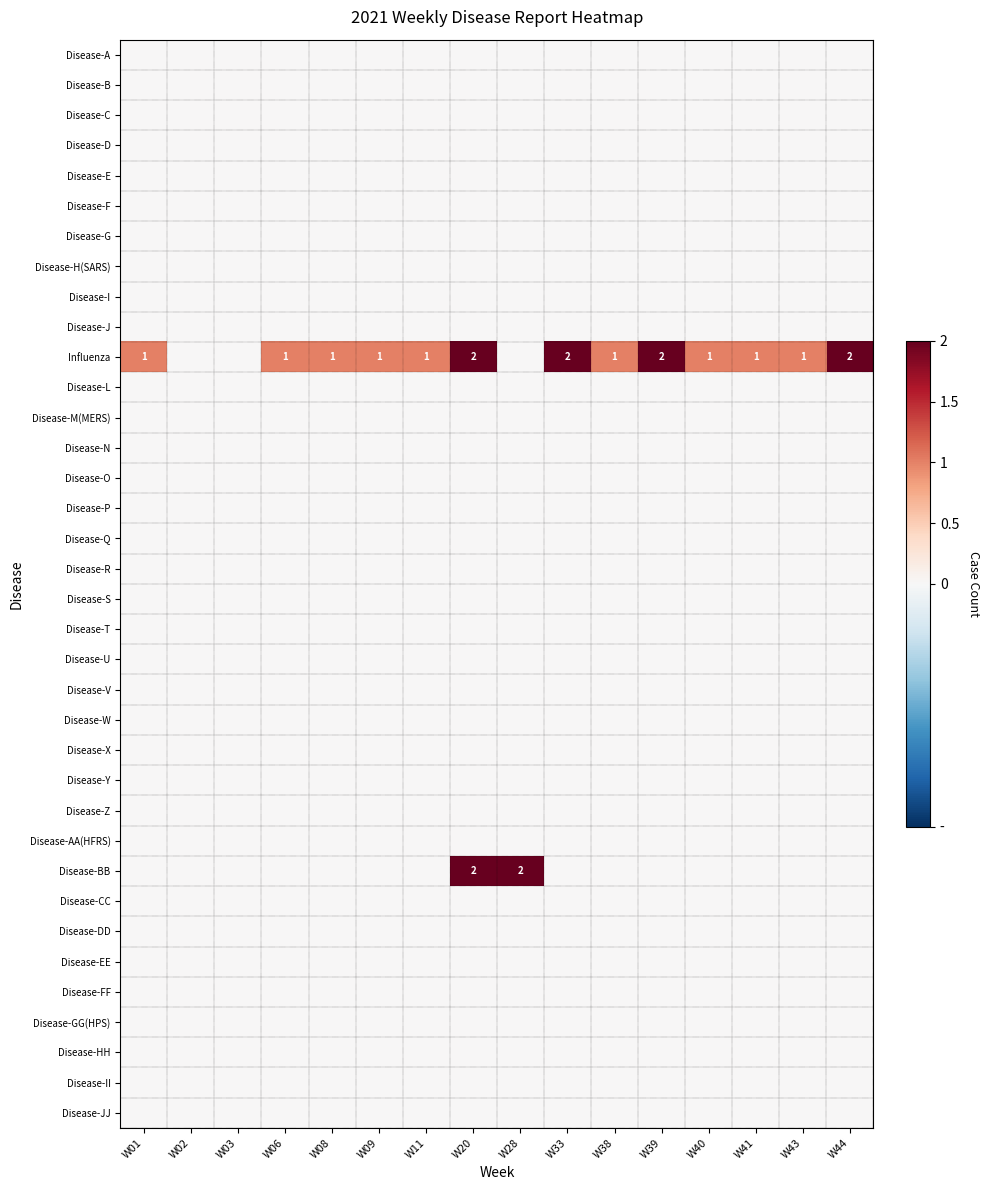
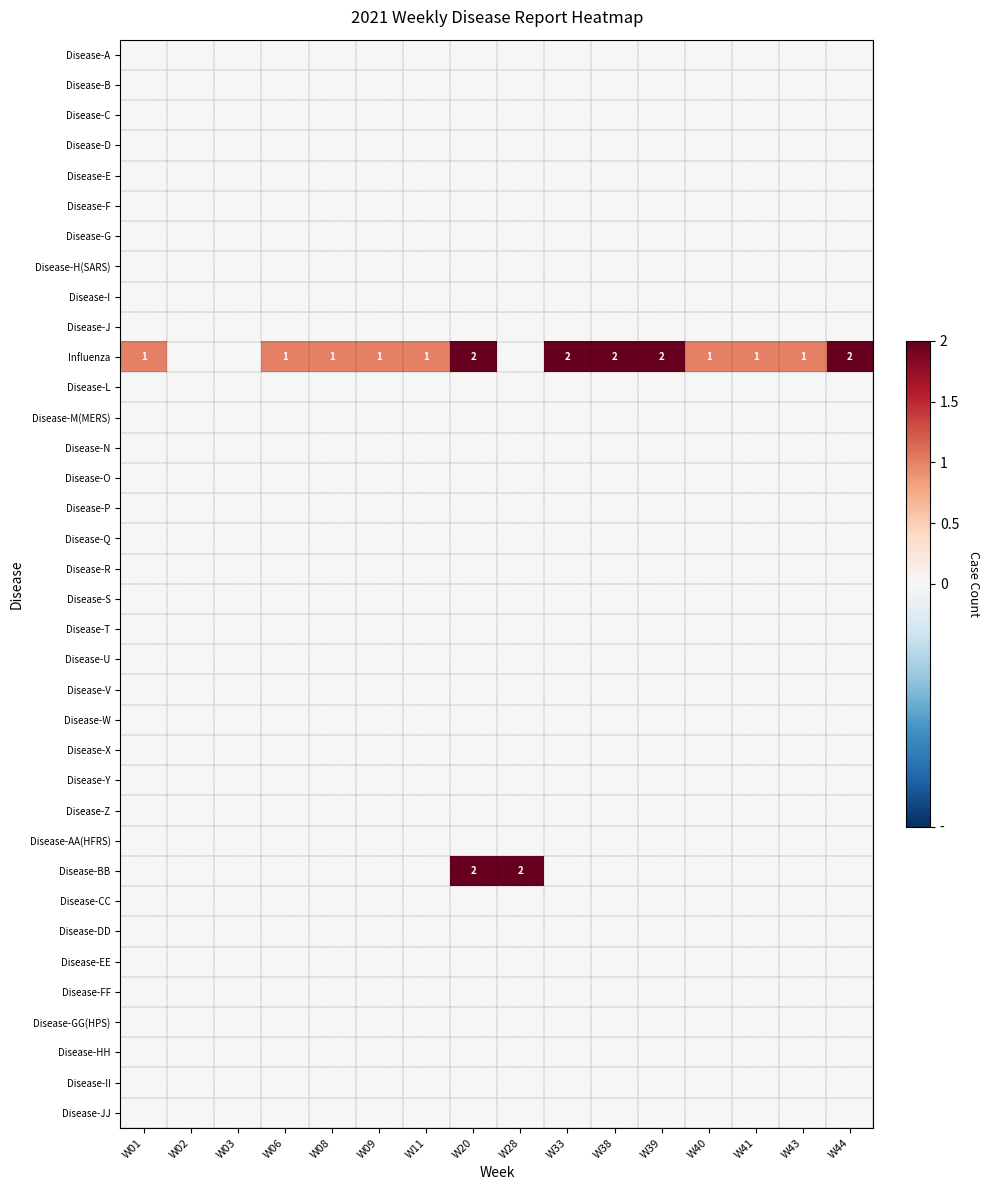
Influenza, W38: 1 -> 2
